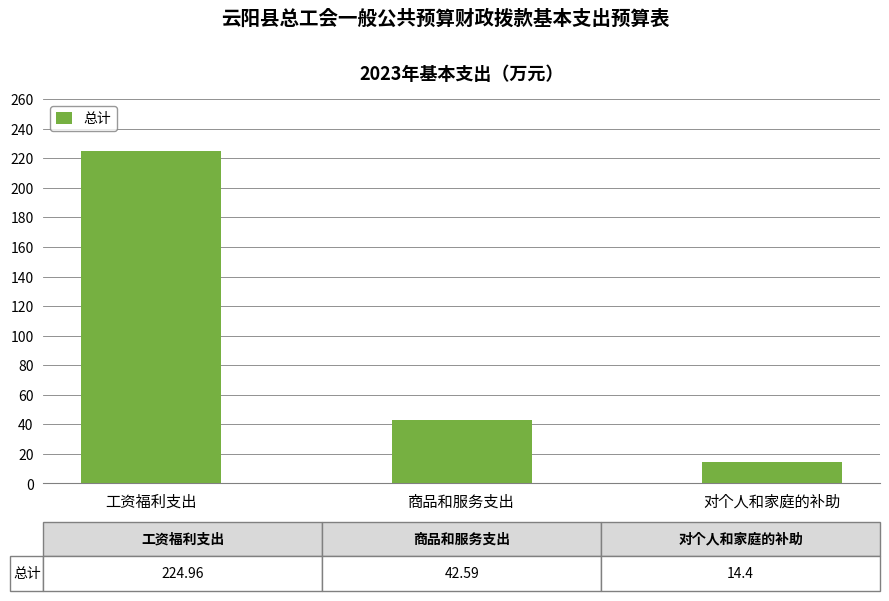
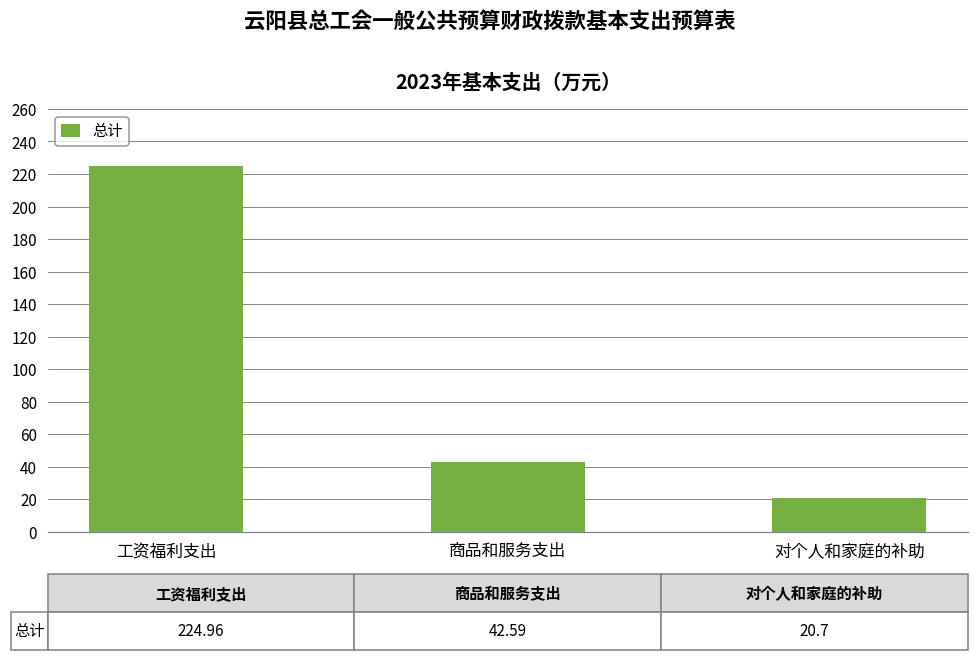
对个人和家庭的补助: 14.4 -> 20.7
